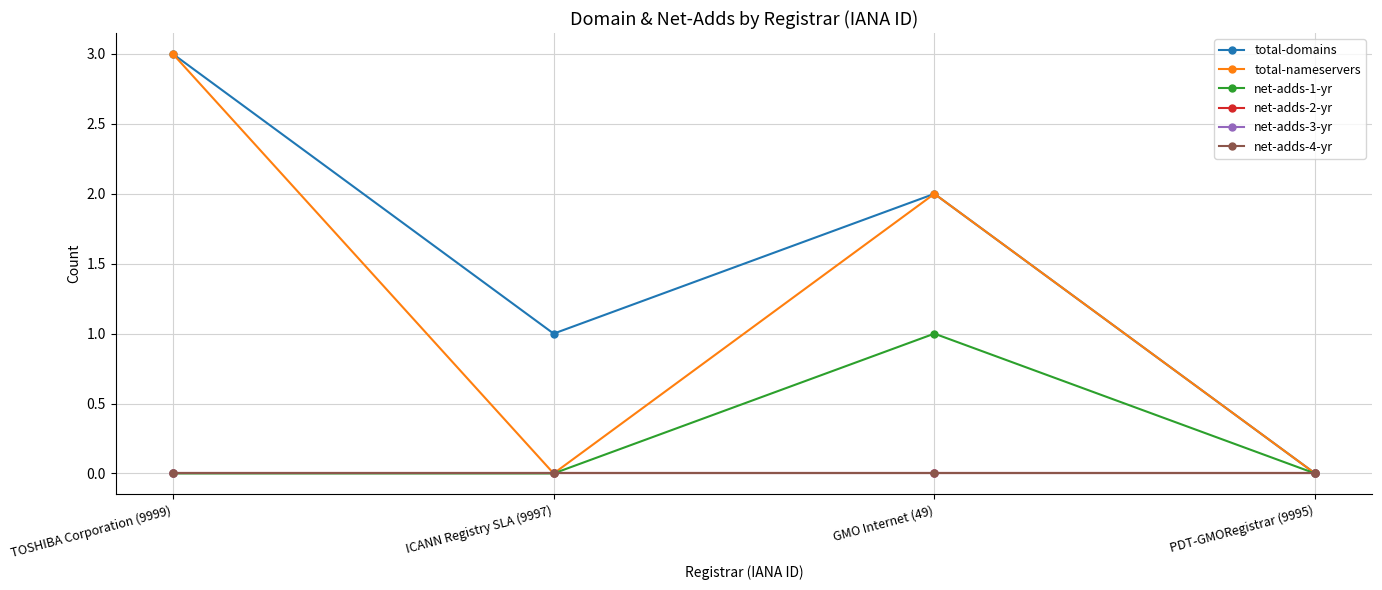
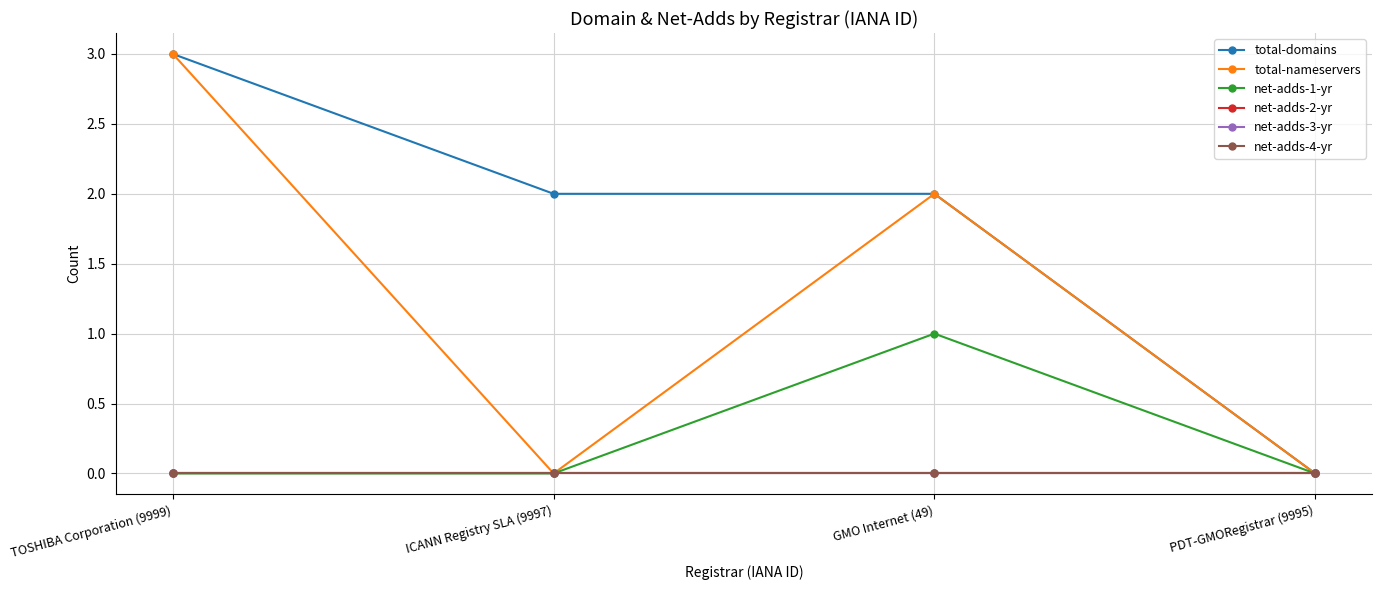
total-domains, ICANN Registry SLA (9997): 1 -> 2
